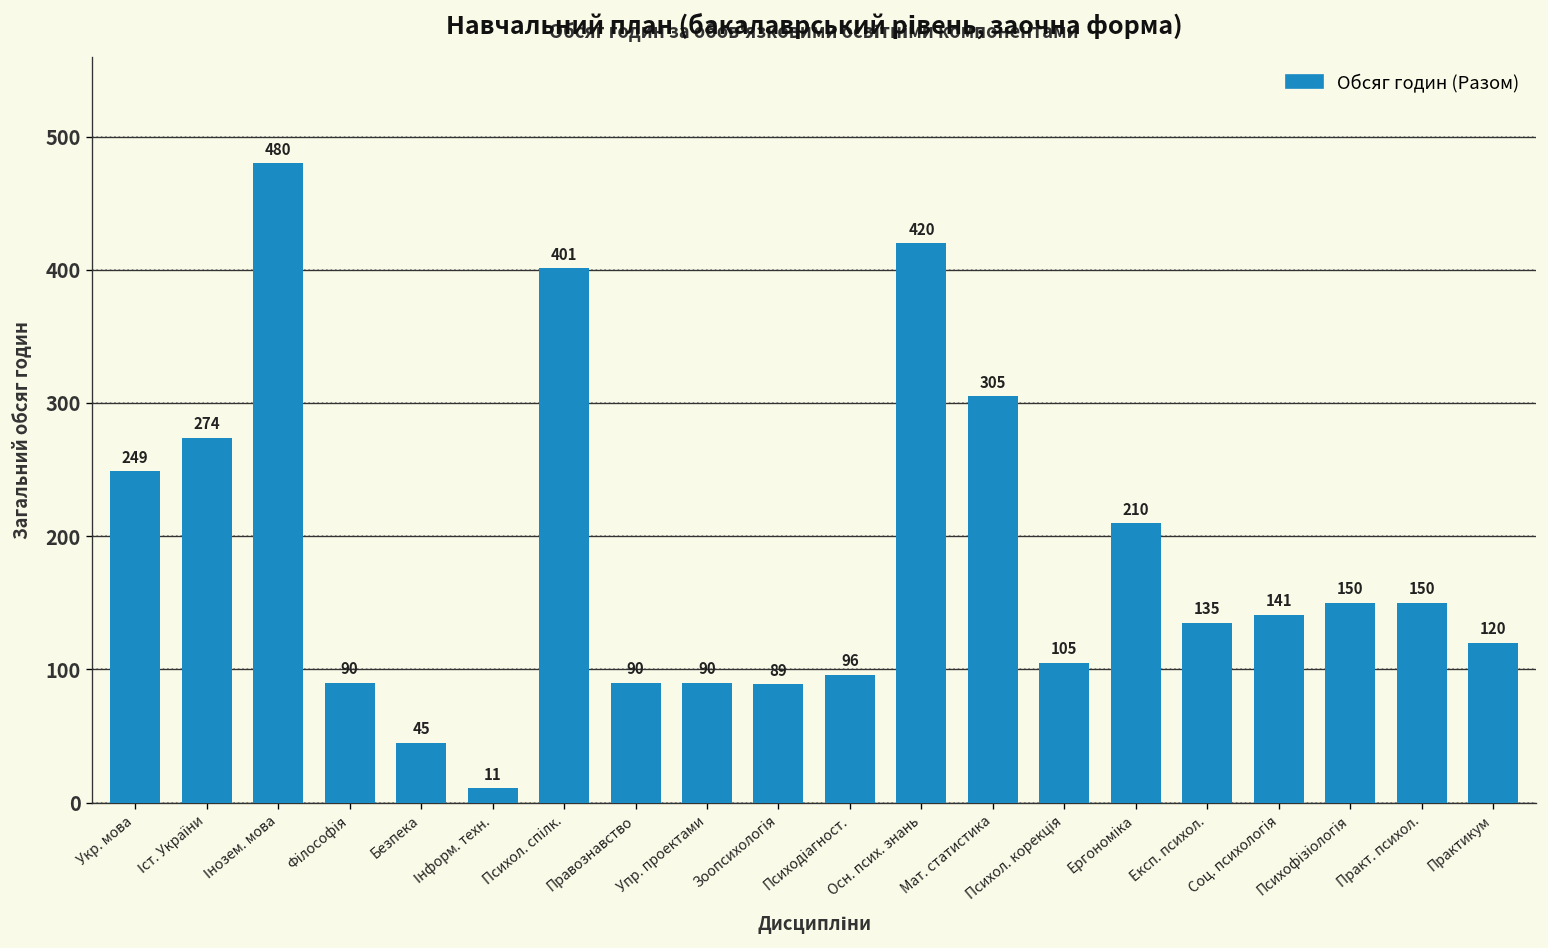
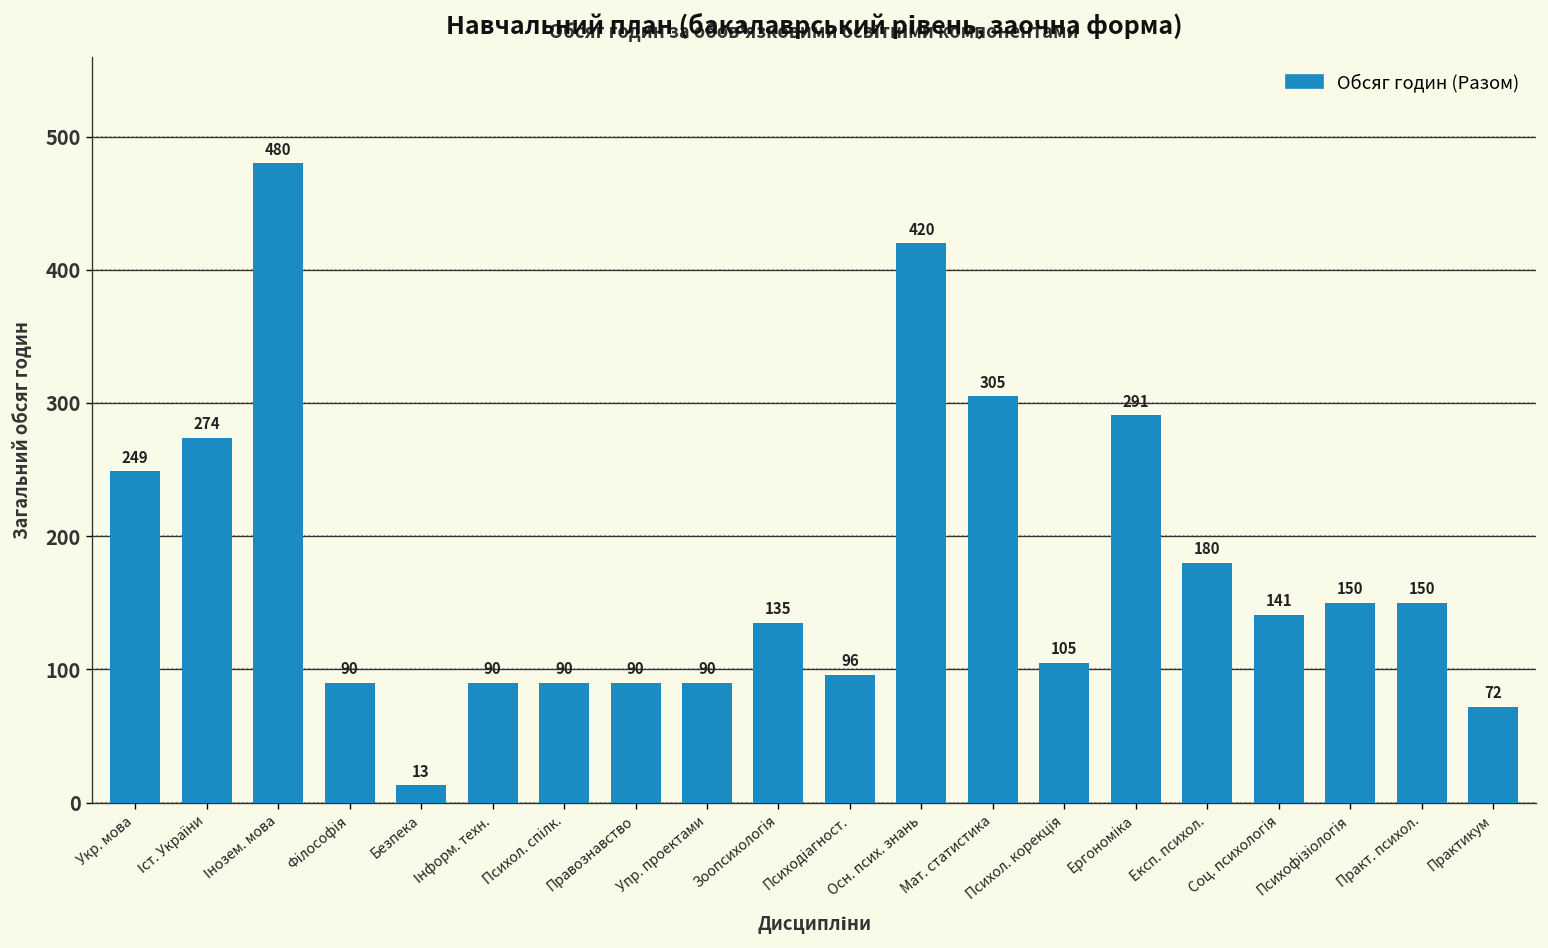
Безпека: 45 -> 13
Інформ. техн.: 11 -> 90
Психол. спілк.: 401 -> 90
Зоопсихологія: 89 -> 135
Ергономіка: 210 -> 291
Експ. психол.: 135 -> 180
Практикум: 120 -> 72
